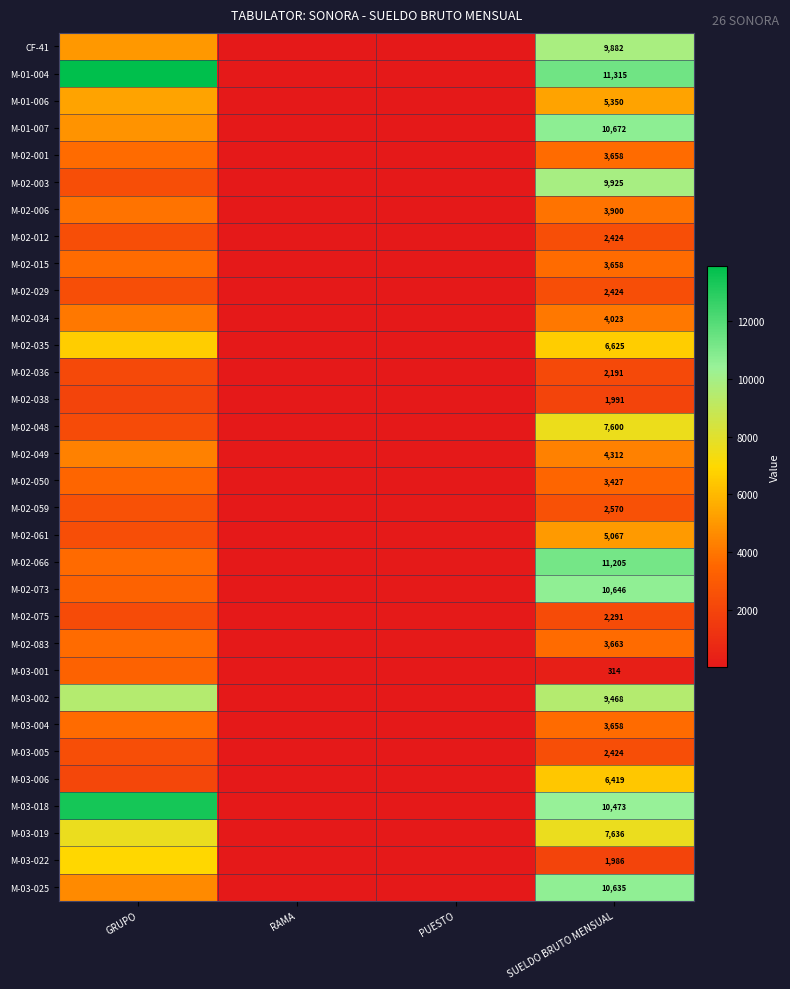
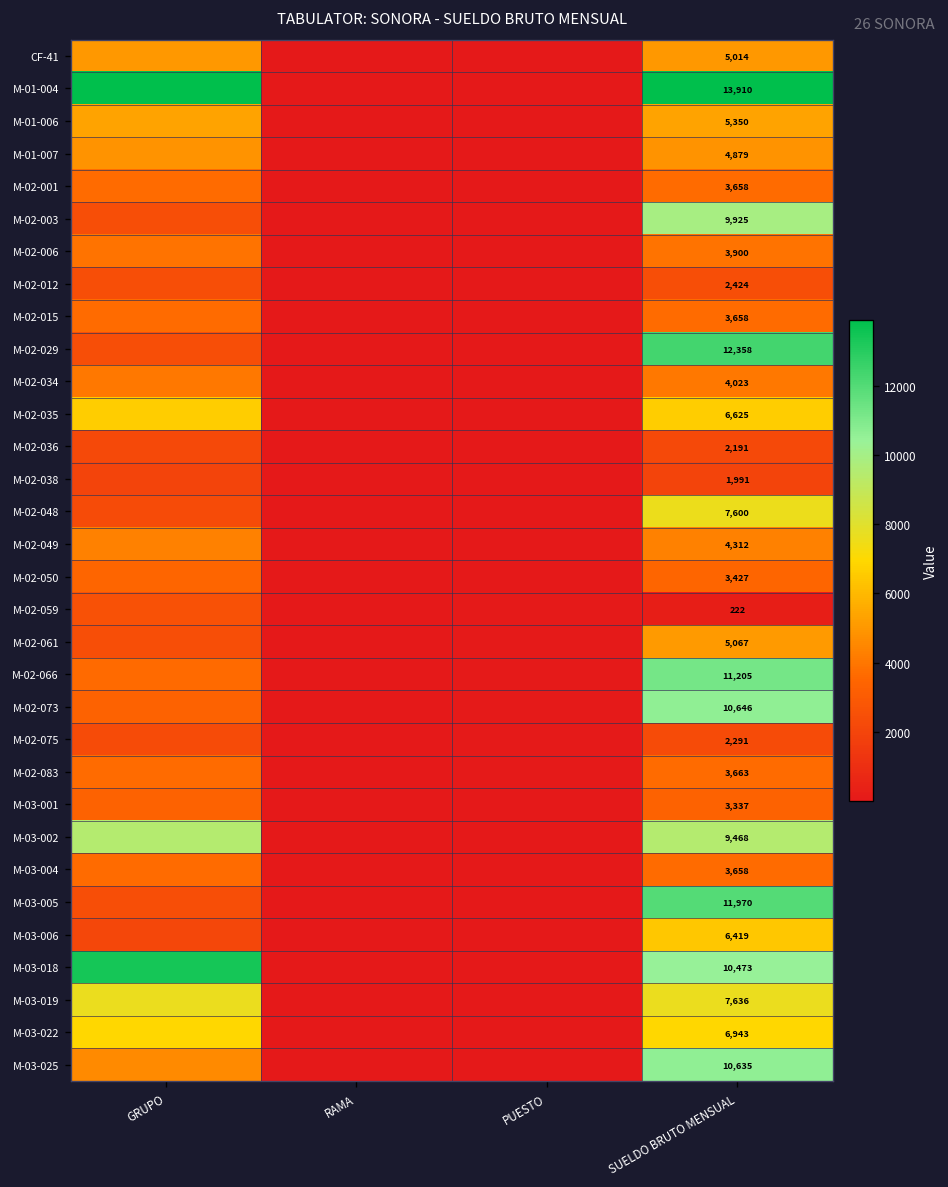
CF-41, SUELDO BRUTO MENSUAL: 9,882 -> 5,014
M-01-004, SUELDO BRUTO MENSUAL: 11,315 -> 13,910
M-01-007, SUELDO BRUTO MENSUAL: 10,672 -> 4,879
M-02-029, SUELDO BRUTO MENSUAL: 2,424 -> 12,358
M-02-059, SUELDO BRUTO MENSUAL: 2,570 -> 222
M-03-001, SUELDO BRUTO MENSUAL: 314 -> 3,337
M-03-005, SUELDO BRUTO MENSUAL: 2,424 -> 11,970
M-03-022, SUELDO BRUTO MENSUAL: 1,986 -> 6,943
